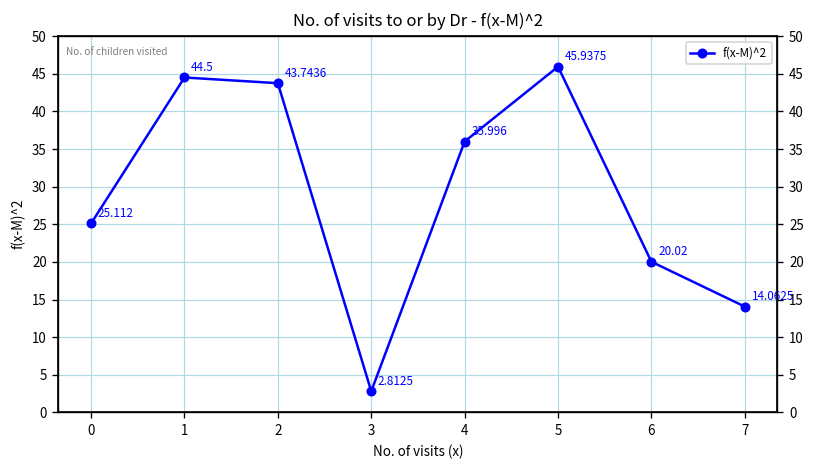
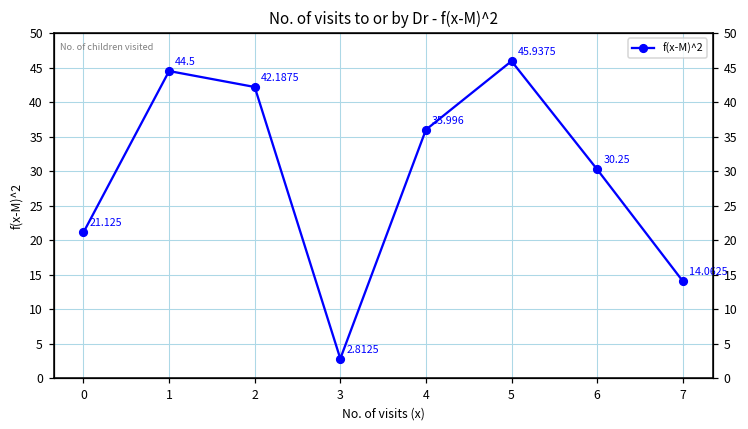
0: 25.112 -> 21.125
2: 43.7436 -> 42.1875
6: 20.02 -> 30.25
